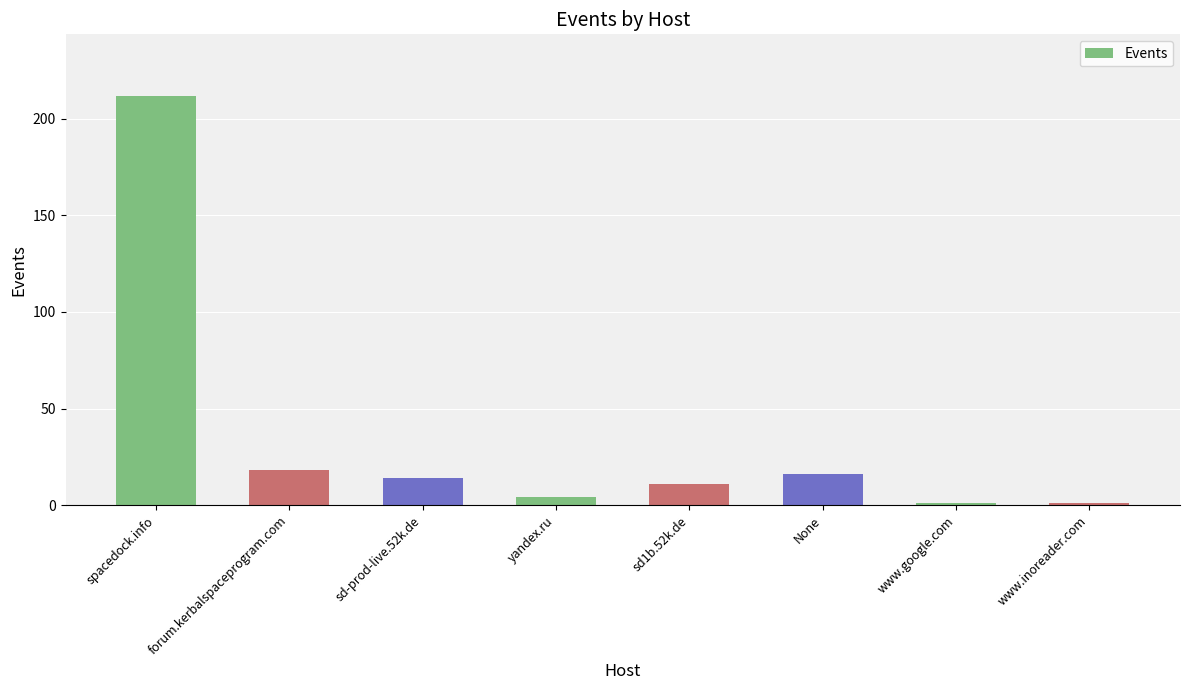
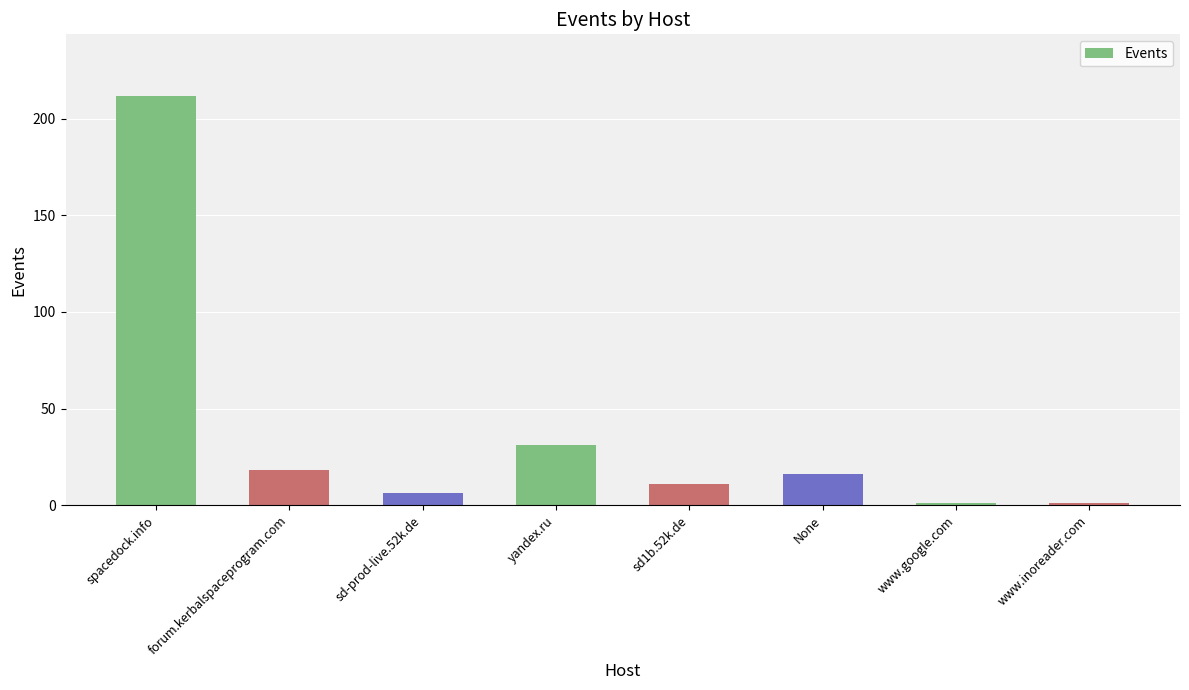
sd-prod-live.52k.de: 14 -> 6
yandex.ru: 4 -> 31
